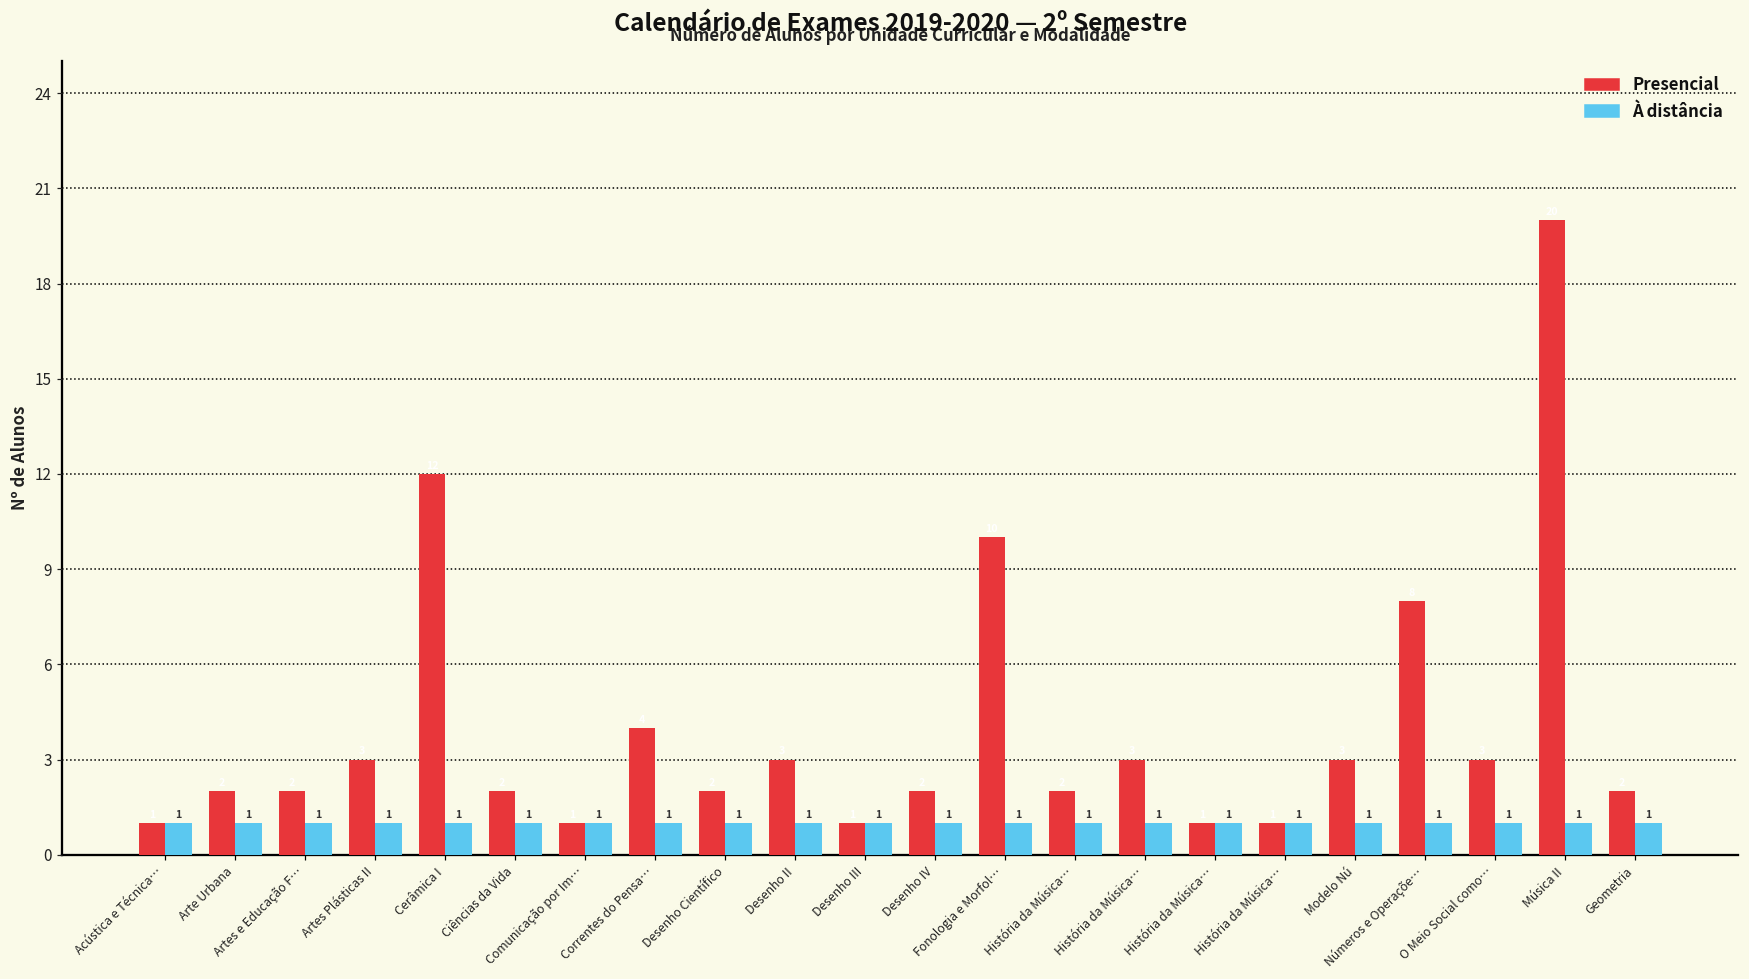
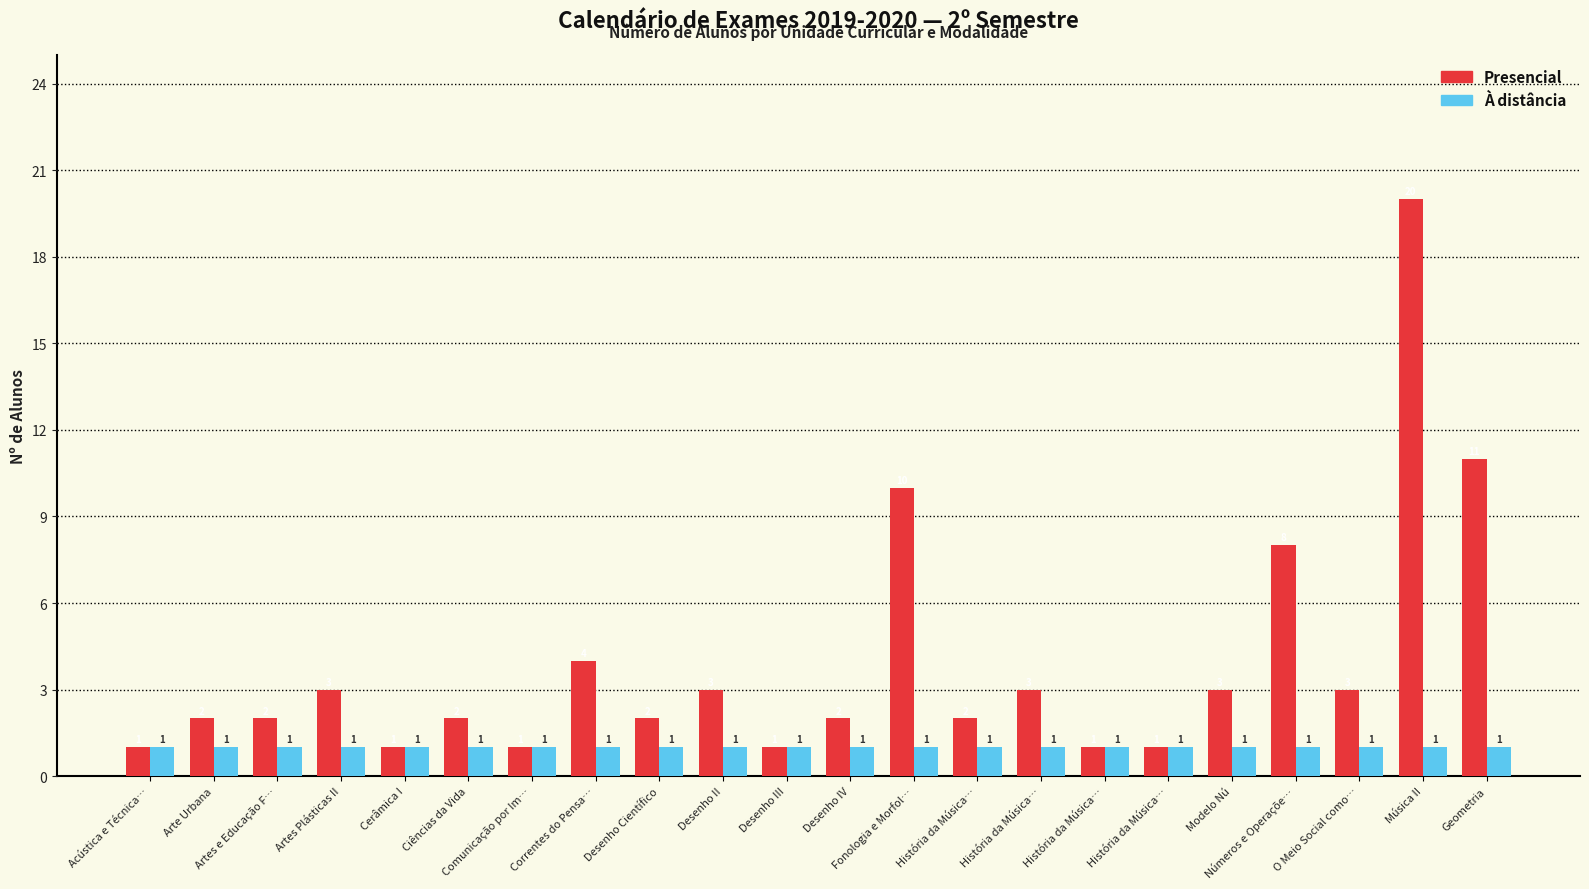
Presencial, Cerâmica I: 12 -> 1
Presencial, Geometria: 2 -> 11
